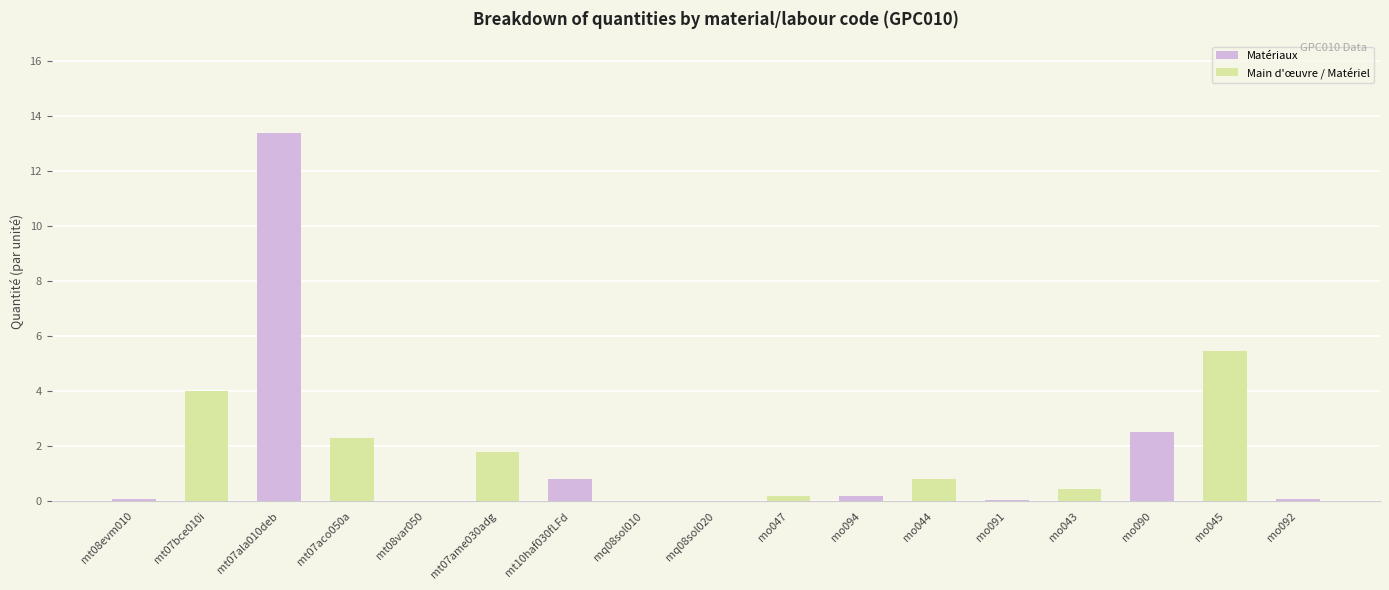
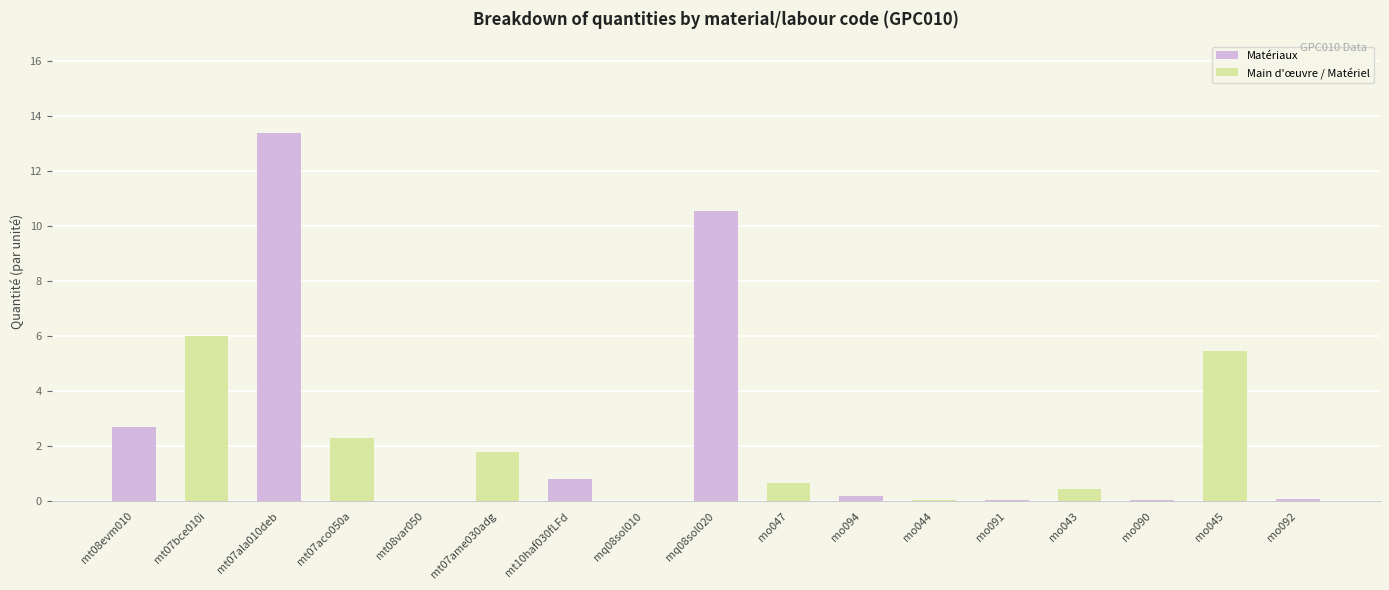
Matériaux, mt08evm010: 0.1 -> 2.7
Main d'œuvre / Matériel, mt07bce010i: 4 -> 6
Matériaux, mq08sol020: 0.0 -> 10.5
Main d'œuvre / Matériel, mo047: 0.2 -> 0.7
Main d'œuvre / Matériel, mo044: 0.8 -> 0.1
Matériaux, mo090: 2.5 -> 0.0
